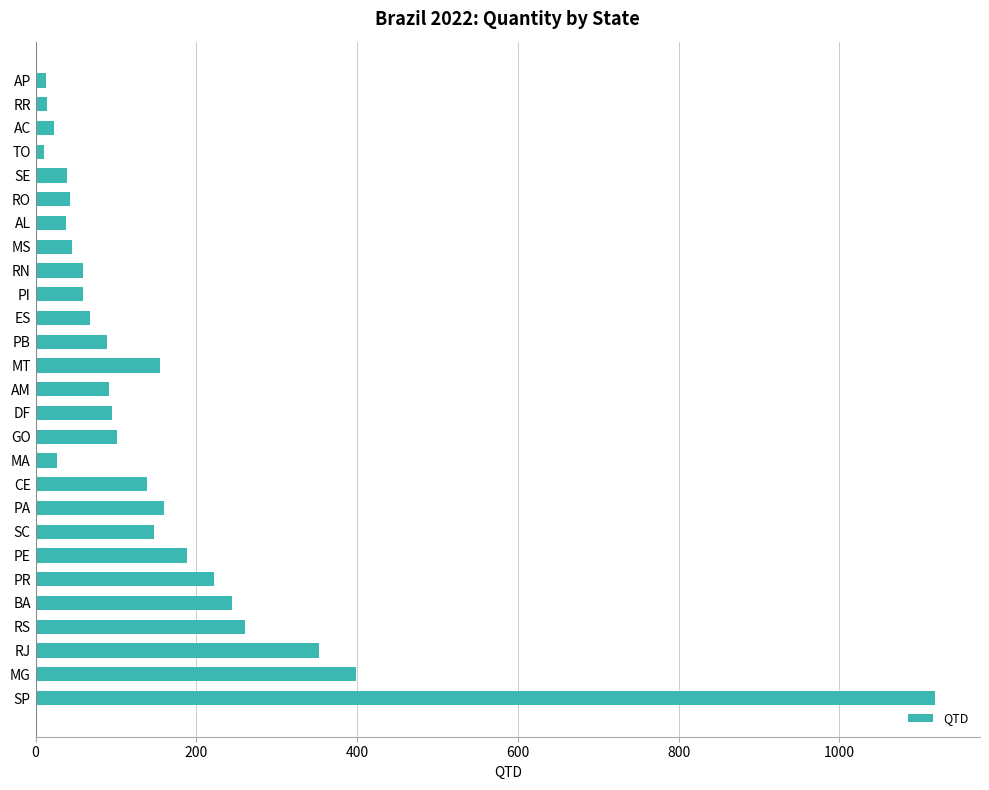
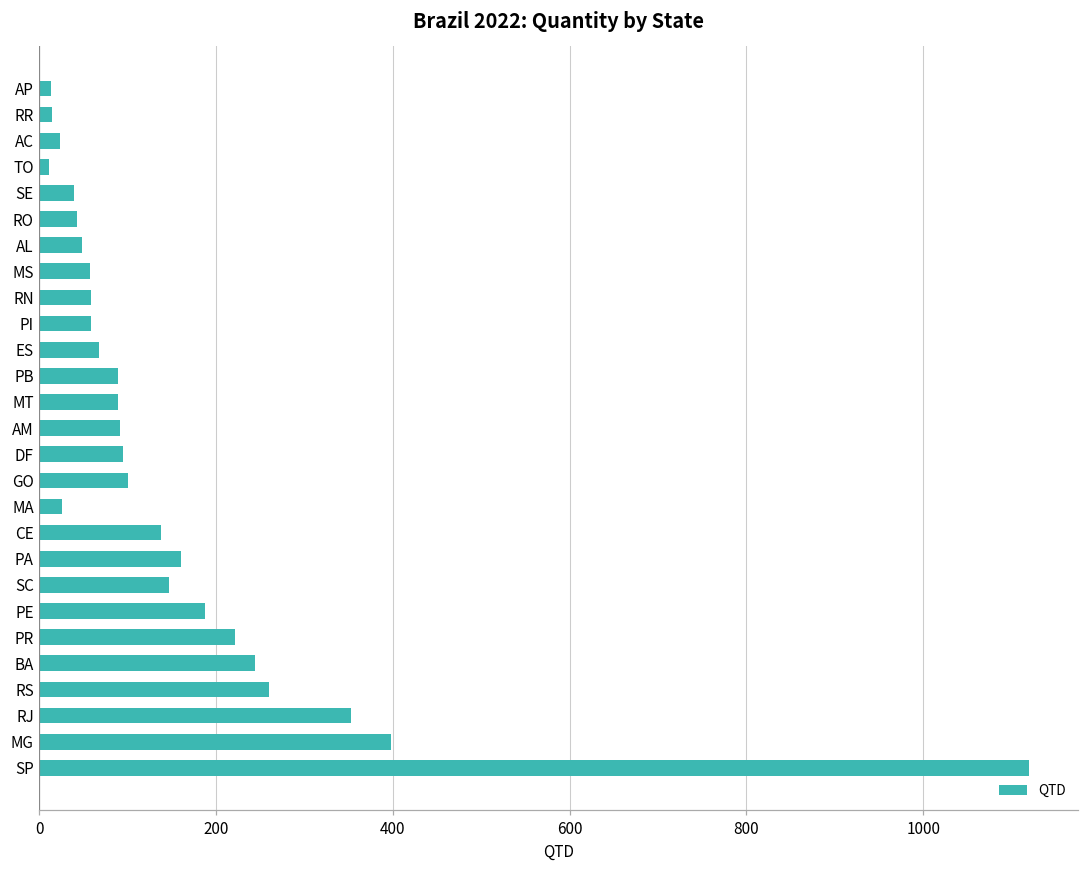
AL: 40 -> 50
MS: 50 -> 60
MT: 160 -> 90
